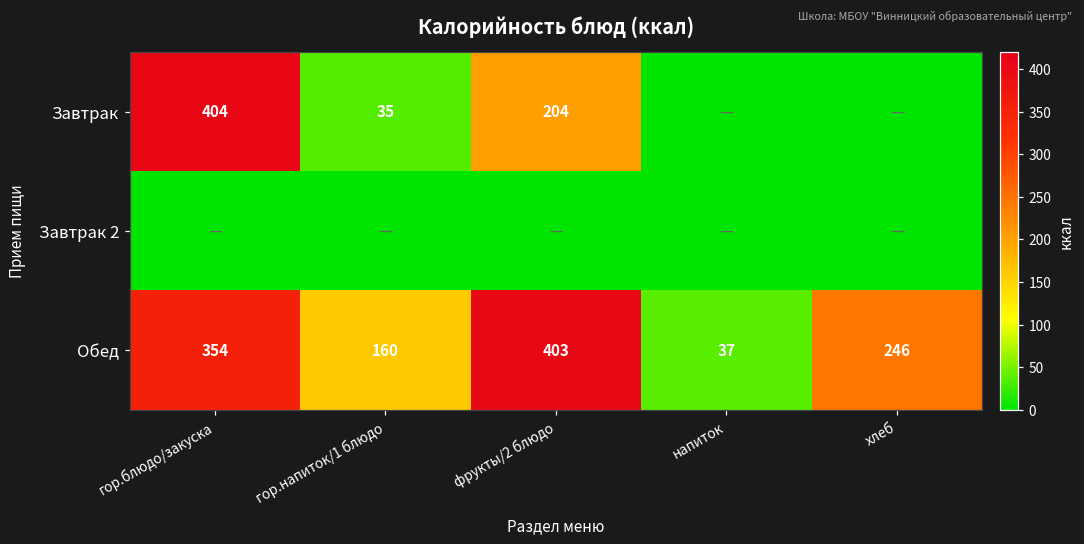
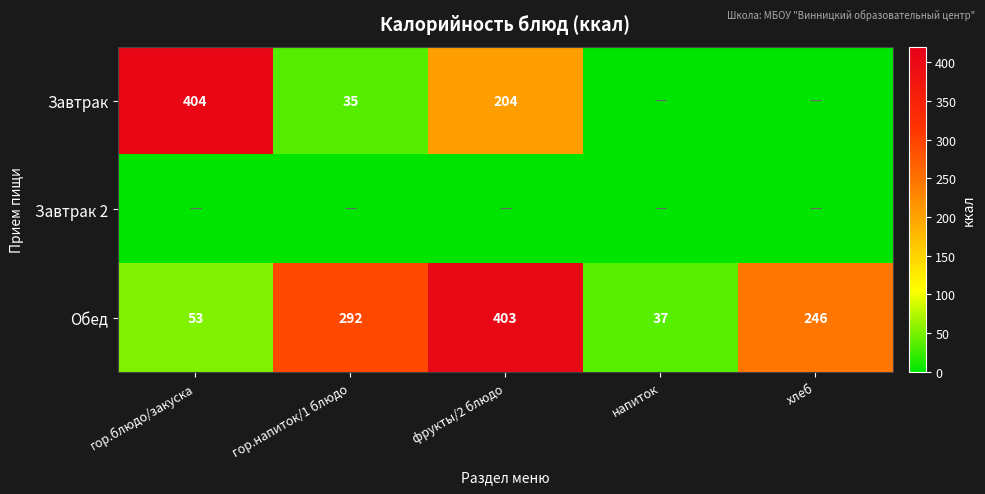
Обед, гор.блюдо/закуска: 354 -> 53
Обед, гор.напиток/1 блюдо: 160 -> 292
